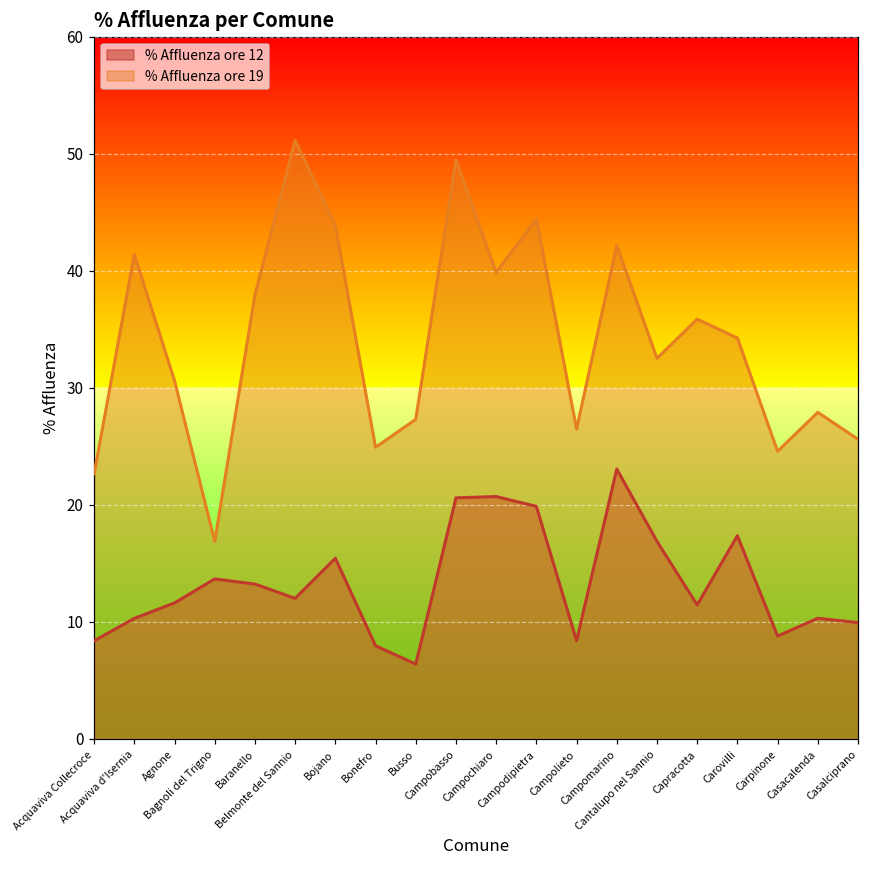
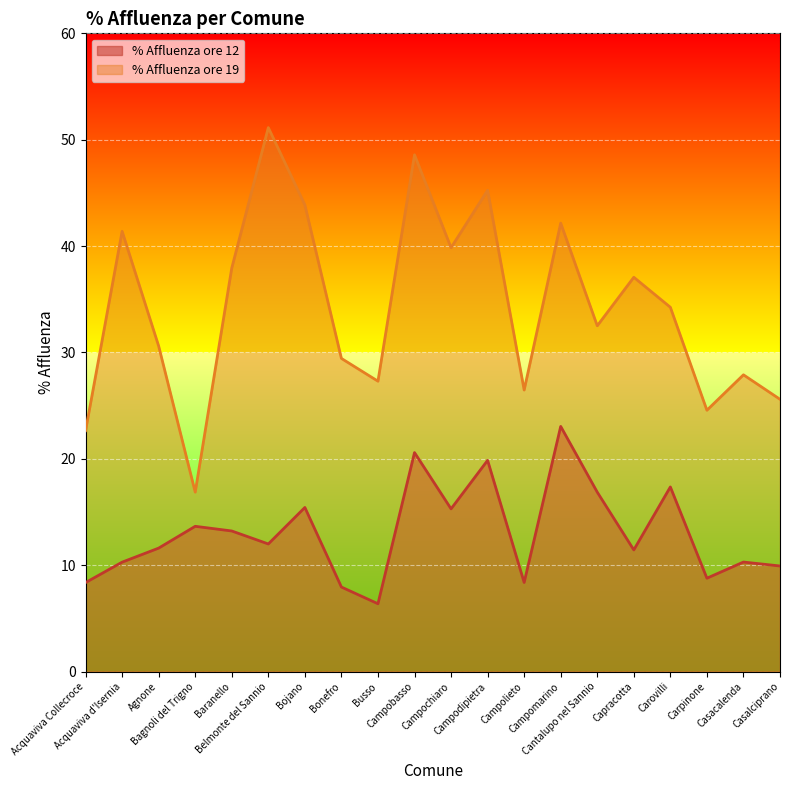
% Affluenza ore 19, Bonefro: 24.9 -> 29.4
% Affluenza ore 19, Campobasso: 49.5 -> 48.6
% Affluenza ore 12, Campochiaro: 20.7 -> 15.3
% Affluenza ore 19, Campodipietra: 44.4 -> 45.3
% Affluenza ore 19, Capracotta: 35.9 -> 37.1
